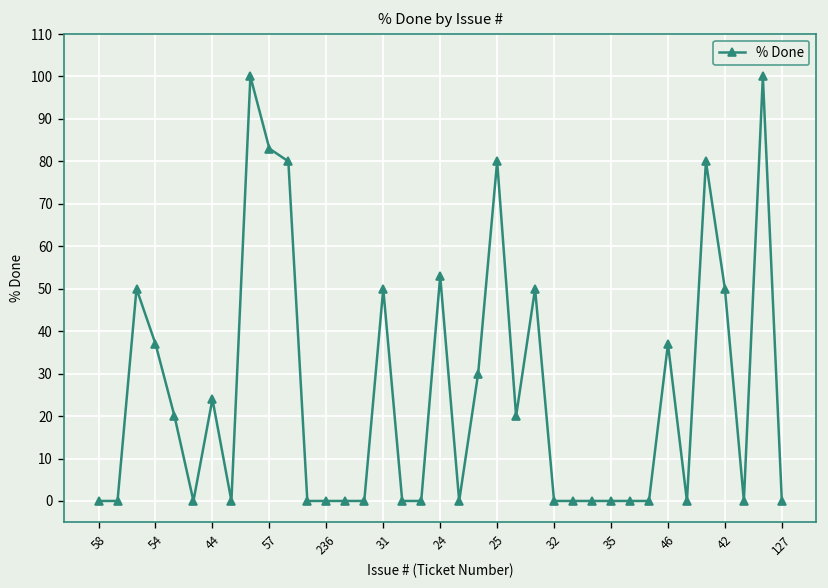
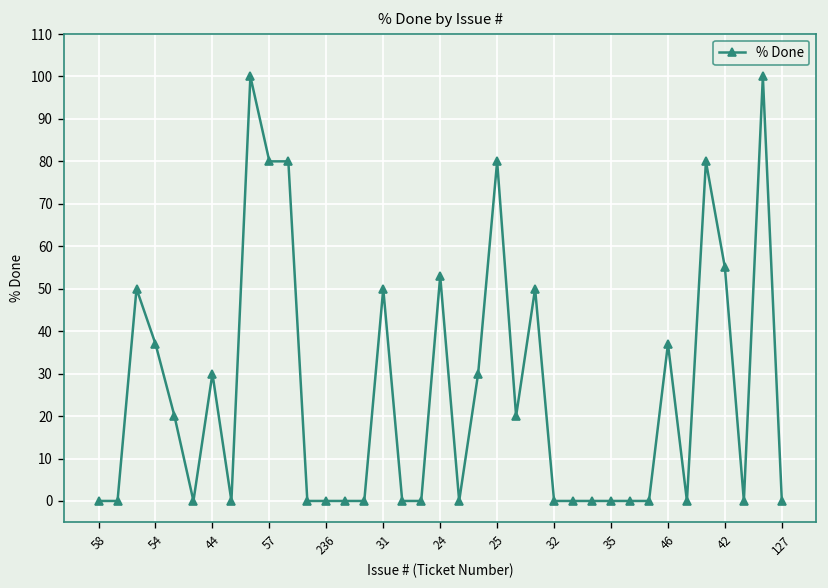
44: 24 -> 30
57: 83 -> 80
42: 50 -> 55
